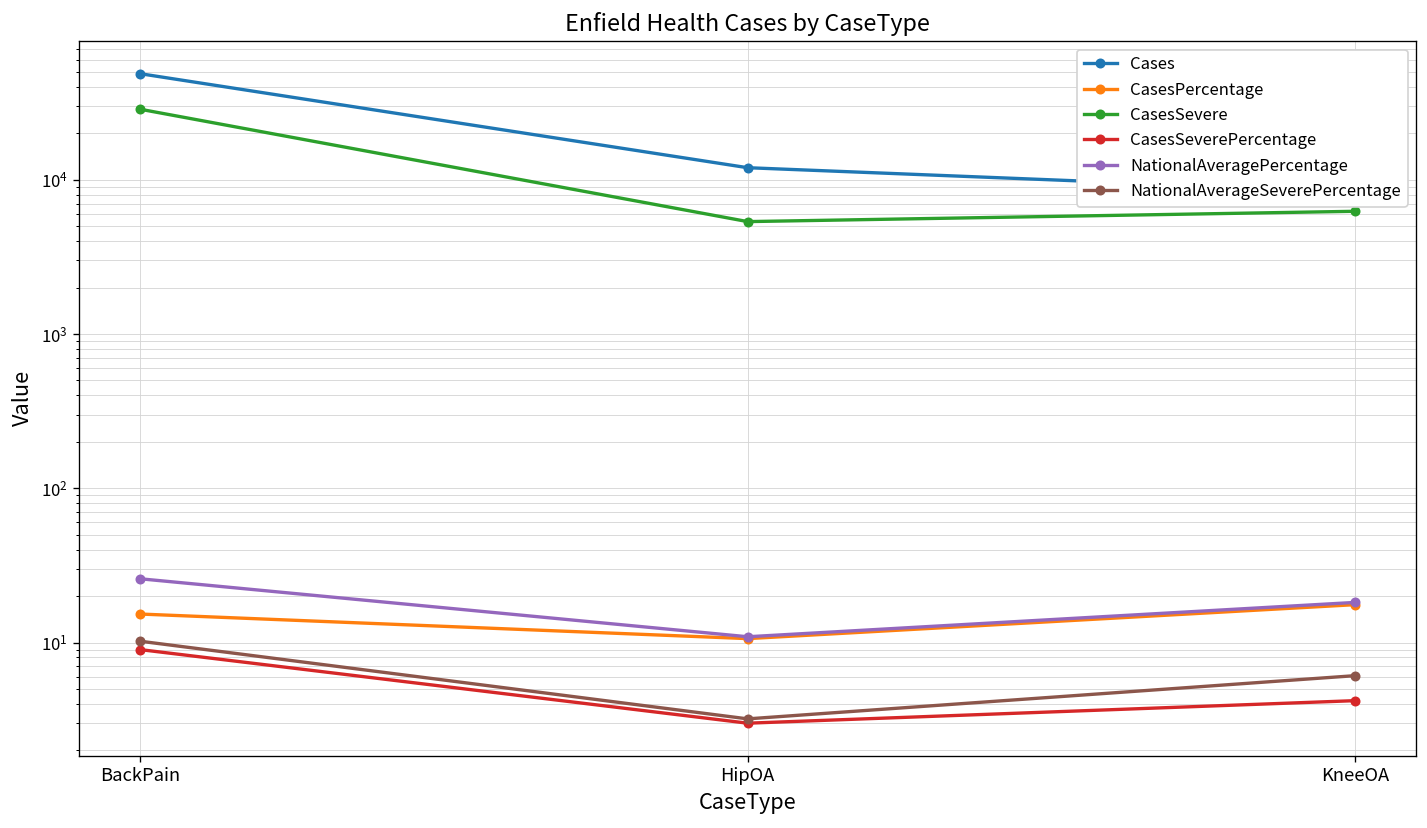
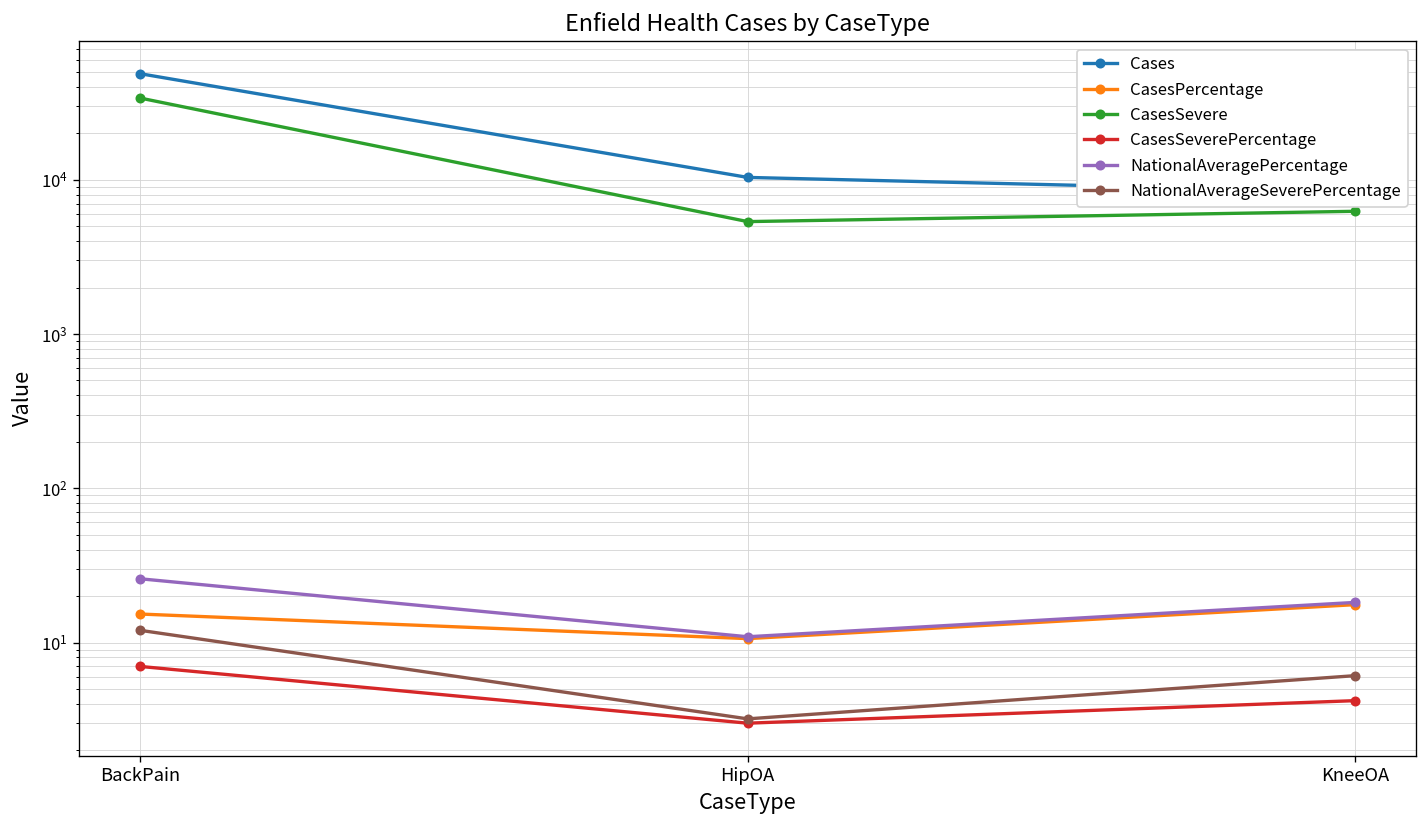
CasesSevere, BackPain: 29000 -> 34000
CasesSeverePercentage, BackPain: 9 -> 7
NationalAverageSeverePercentage, BackPain: 10 -> 12
Cases, HipOA: 12000 -> 10000
